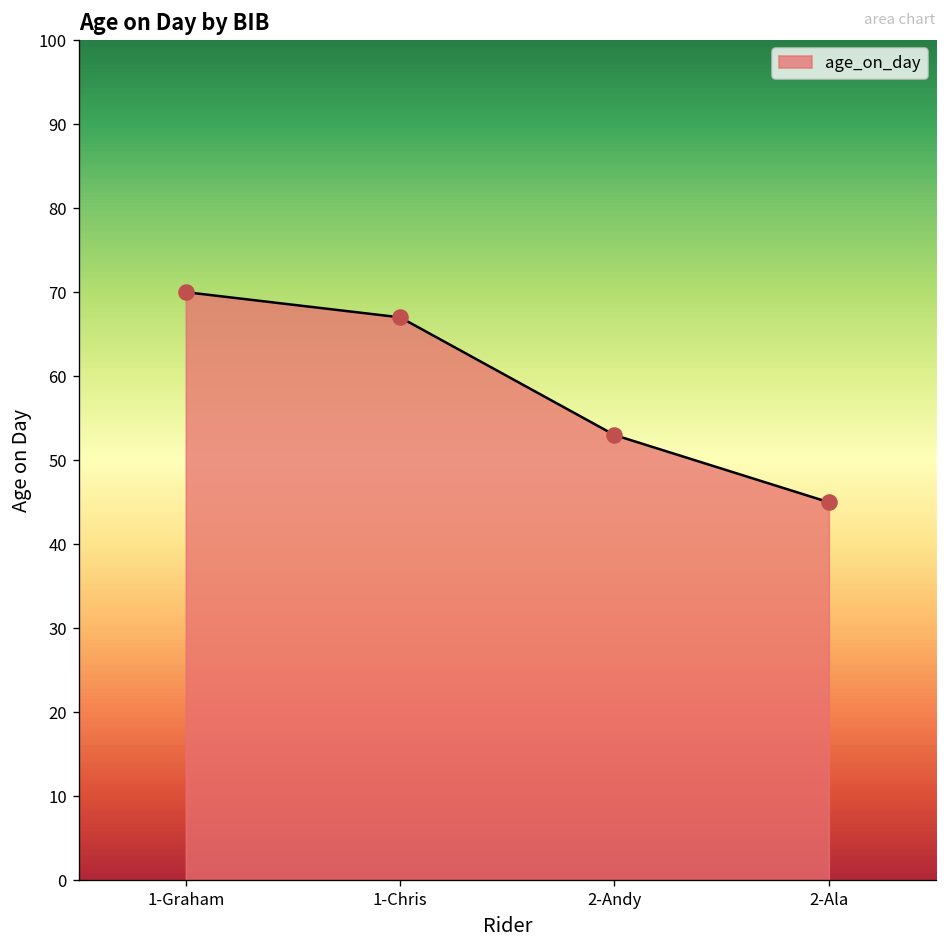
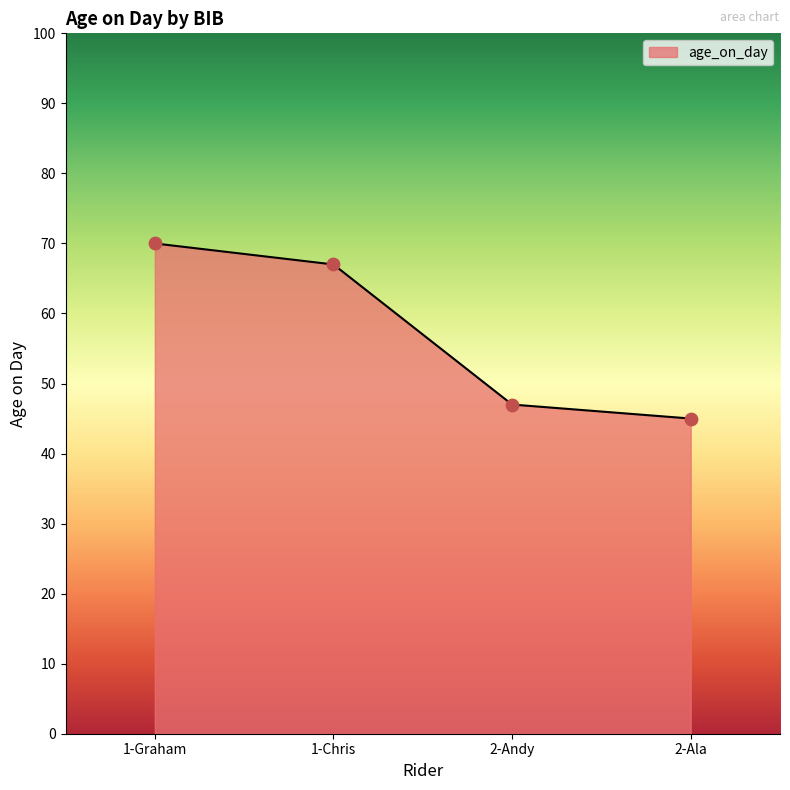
2-Andy: 53 -> 47
